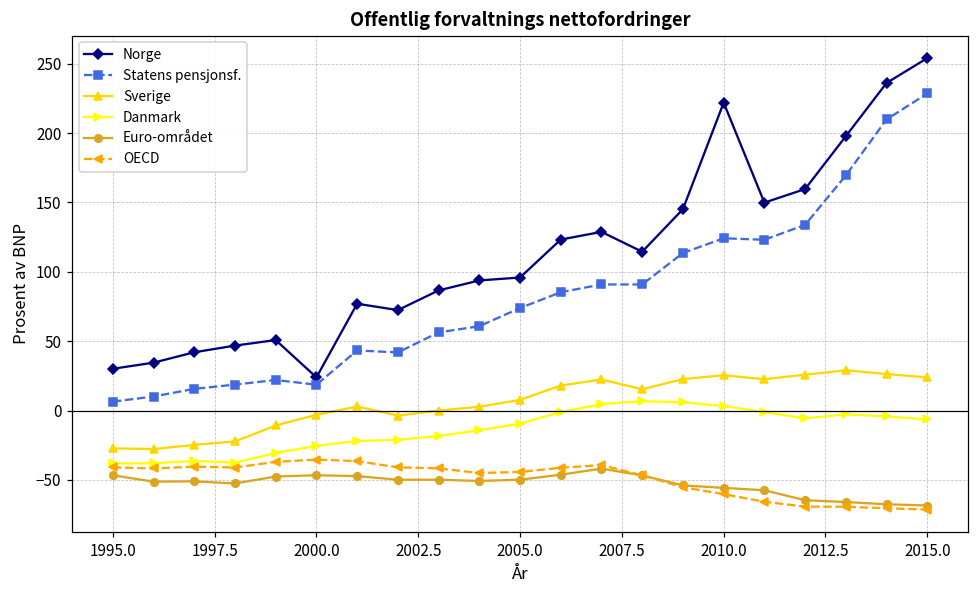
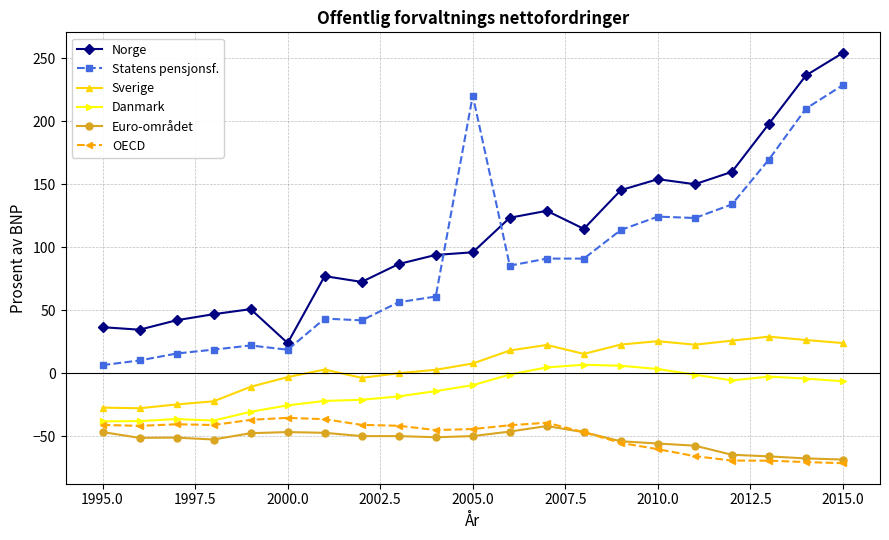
Norge, 1995.0: 30 -> 37
Statens pensjonsf., 2005.0: 74 -> 220
Norge, 2010.0: 222 -> 154
